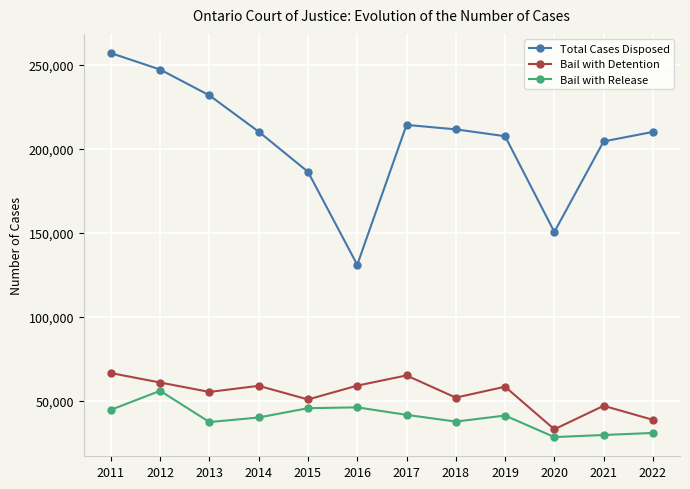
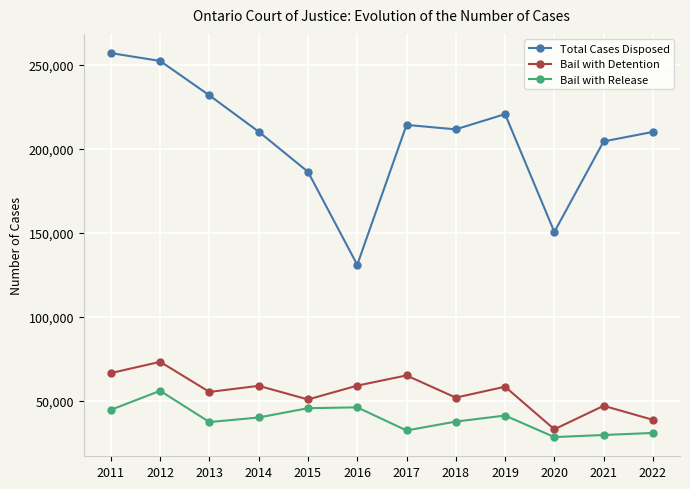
Total Cases Disposed, 2012: 247,000 -> 252,000
Bail with Detention, 2012: 61,000 -> 73,000
Bail with Release, 2017: 42,000 -> 32,000
Total Cases Disposed, 2019: 207,000 -> 221,000
